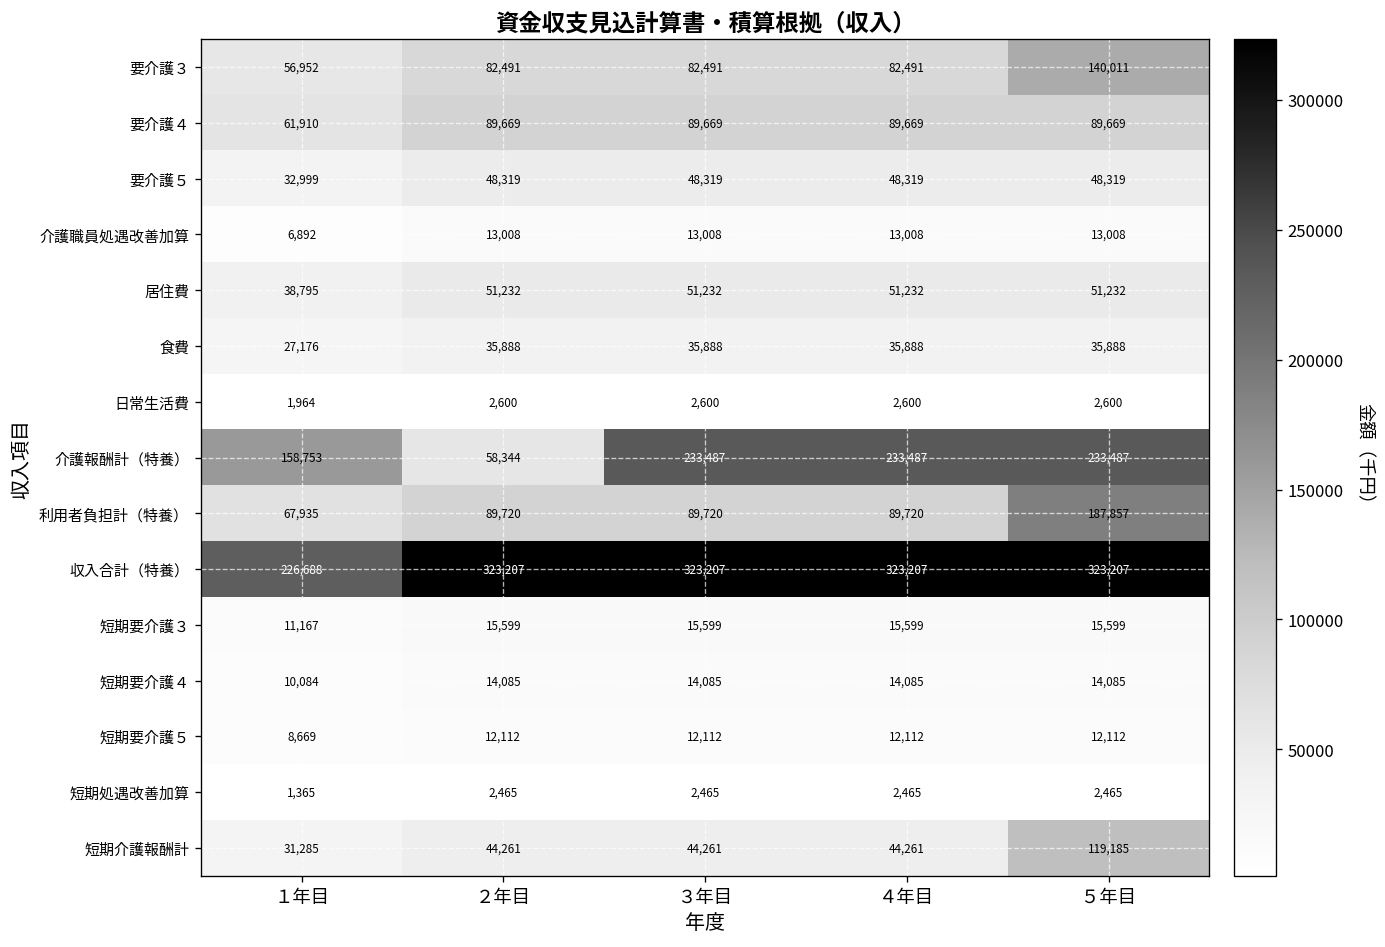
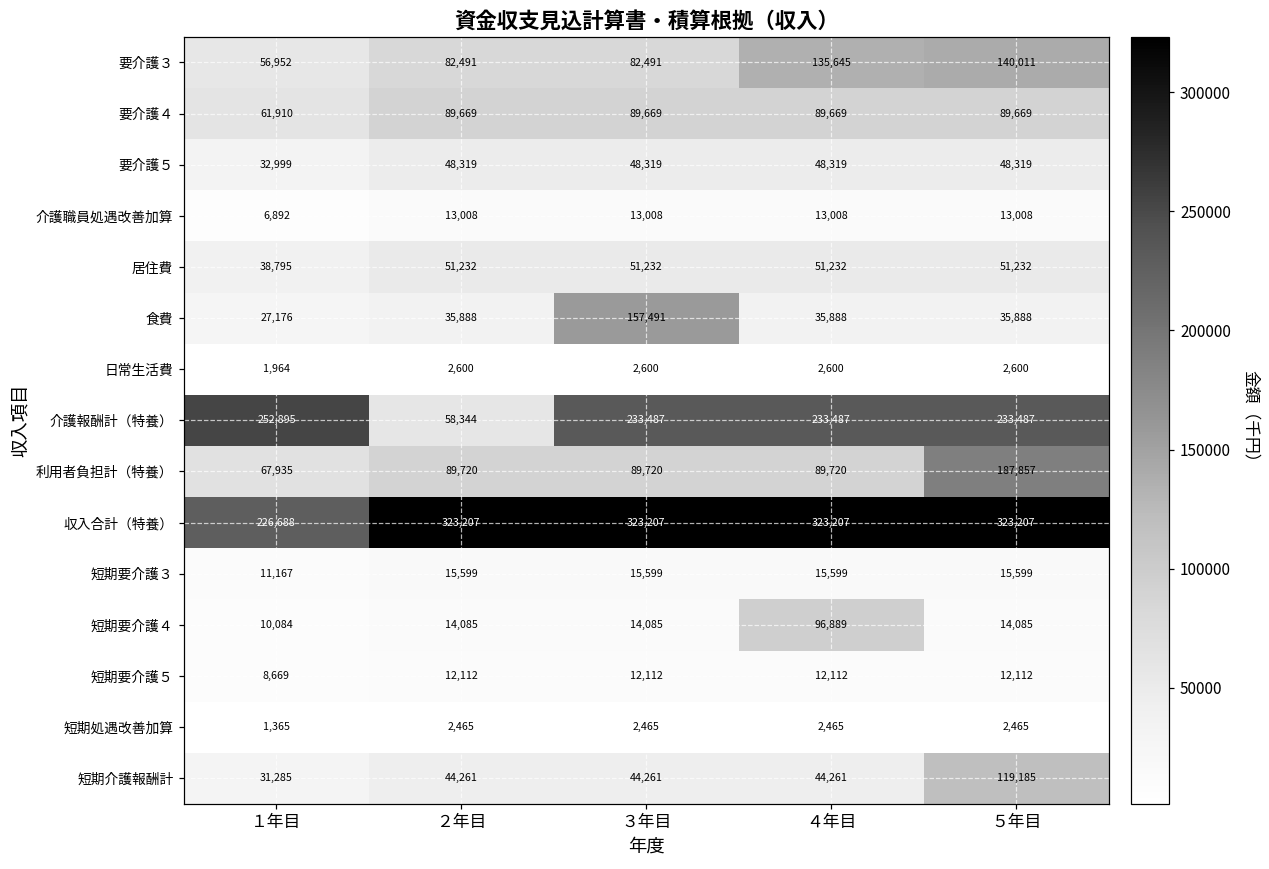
要介護３, ４年目: 82,491 -> 135,645
食費, ３年目: 35,888 -> 157,491
介護報酬計（特養）, １年目: 158,753 -> 252,895
短期要介護４, ４年目: 14,085 -> 96,889
